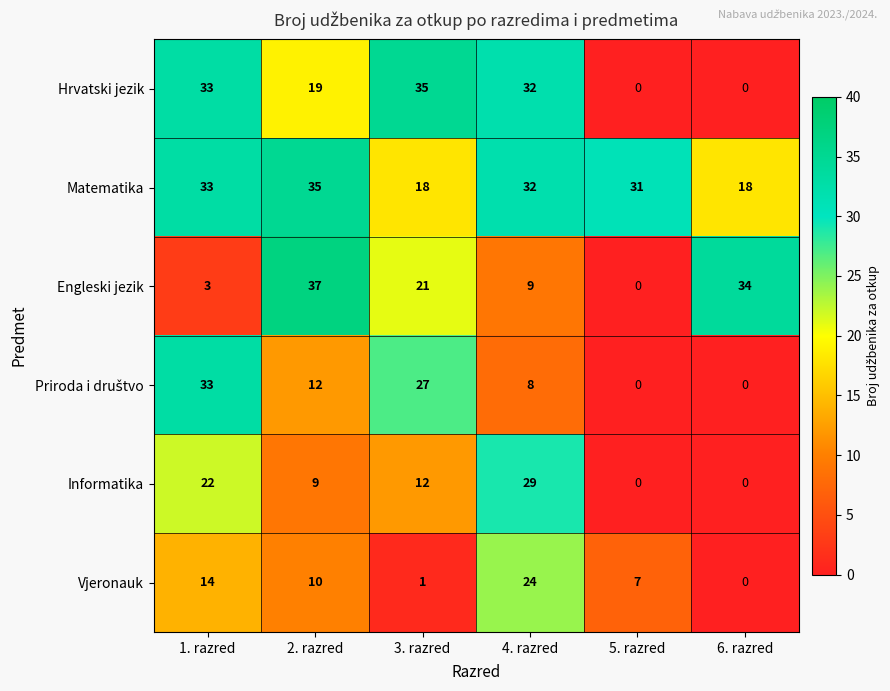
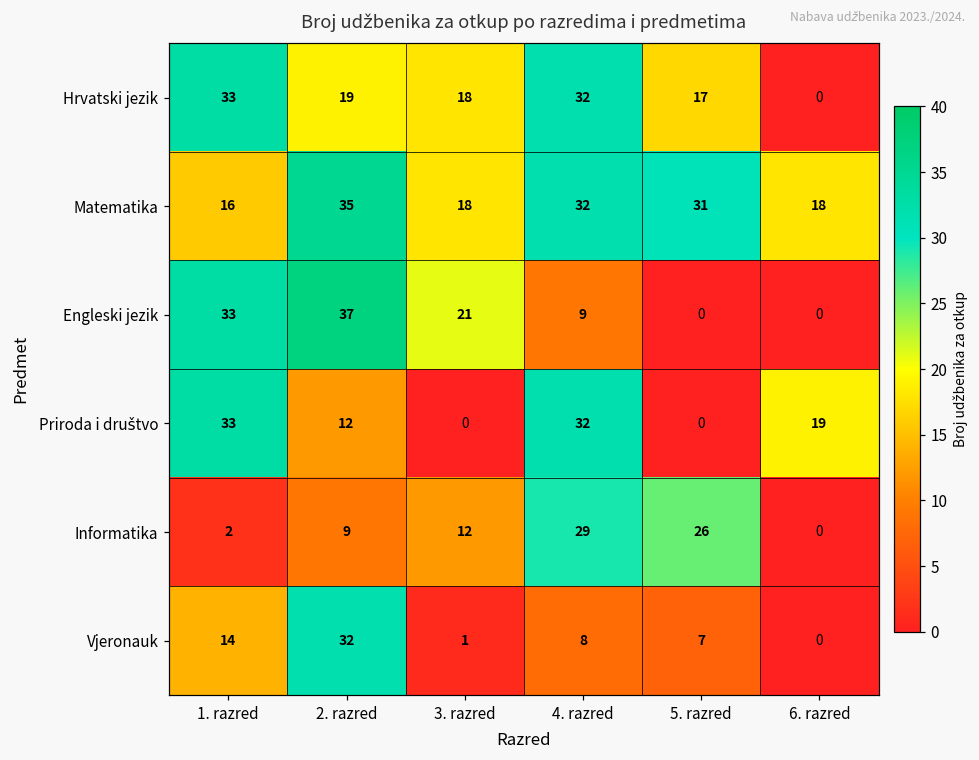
Hrvatski jezik, 3. razred: 35 -> 18
Hrvatski jezik, 5. razred: 0 -> 17
Matematika, 1. razred: 33 -> 16
Engleski jezik, 1. razred: 3 -> 33
Engleski jezik, 6. razred: 34 -> 0
Priroda i društvo, 3. razred: 27 -> 0
Priroda i društvo, 4. razred: 8 -> 32
Priroda i društvo, 6. razred: 0 -> 19
Informatika, 1. razred: 22 -> 2
Informatika, 5. razred: 0 -> 26
Vjeronauk, 2. razred: 10 -> 32
Vjeronauk, 4. razred: 24 -> 8
